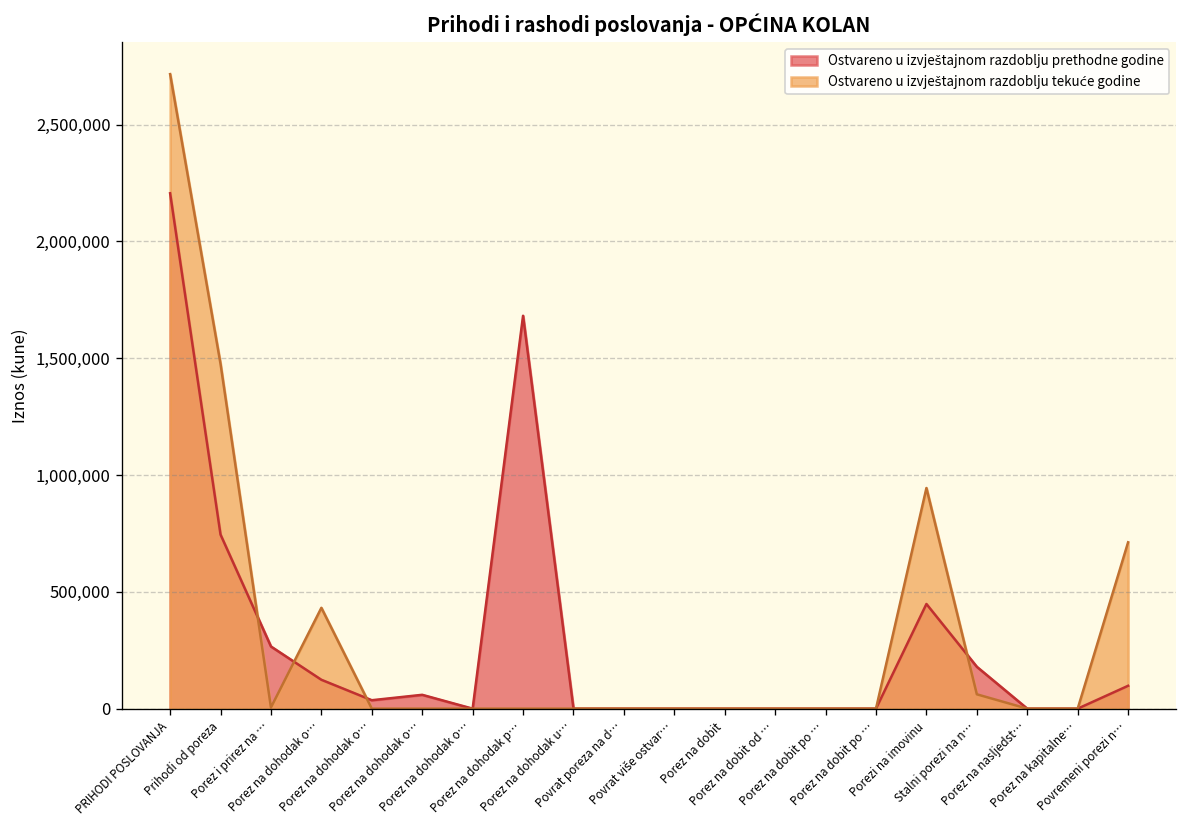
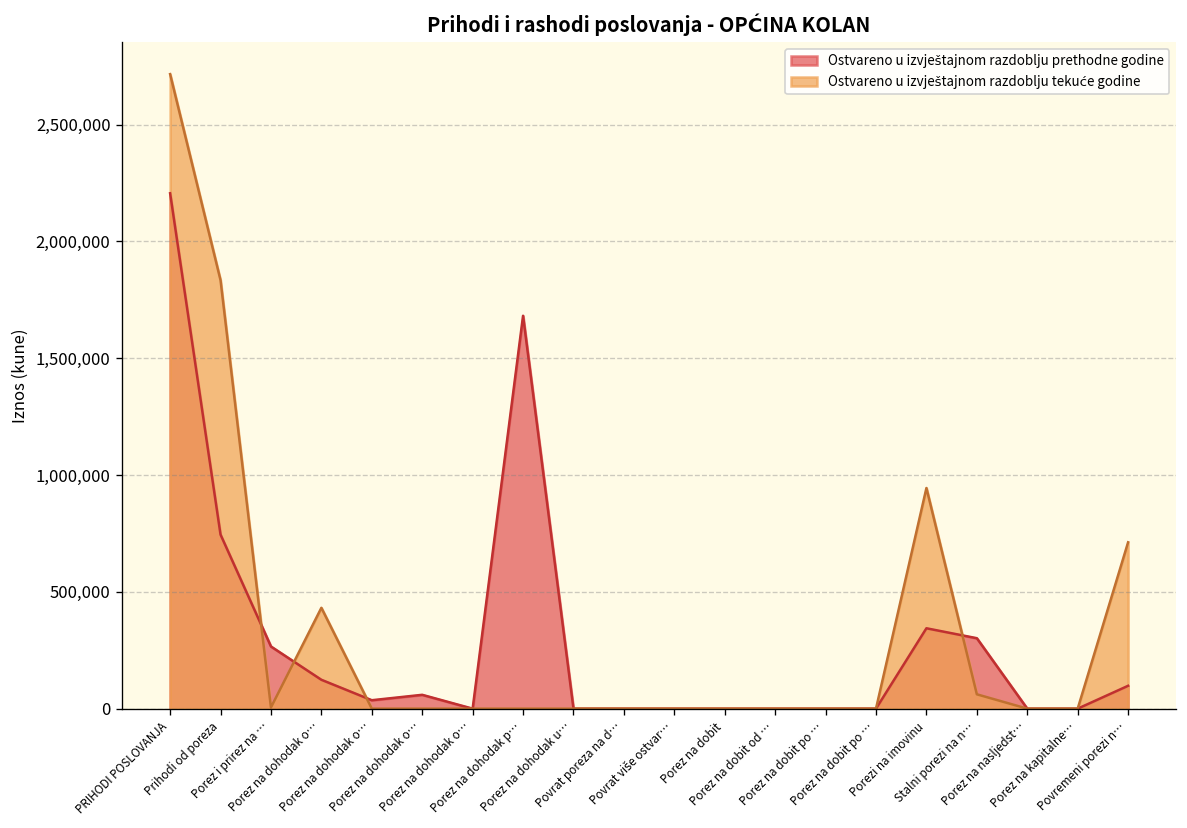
Ostvareno u izvještajnom razdoblju tekuće godine, Prihodi od poreza: 1,480,000 -> 1,830,000
Ostvareno u izvještajnom razdoblju prethodne godine, Porezi na imovinu: 450,000 -> 340,000
Ostvareno u izvještajnom razdoblju prethodne godine, Stalni porezi na n…: 180,000 -> 300,000
